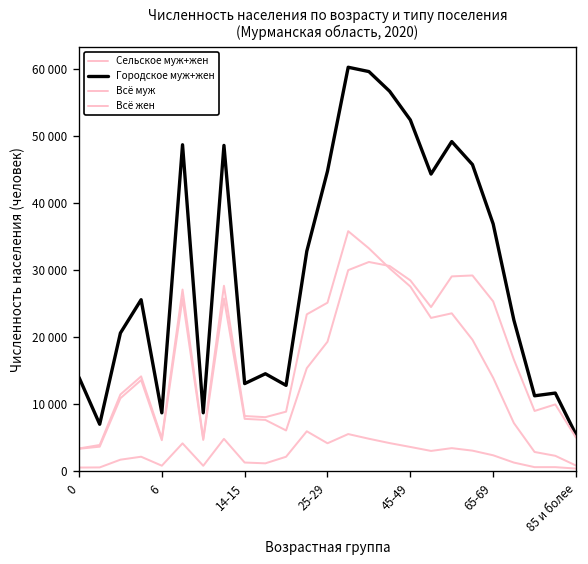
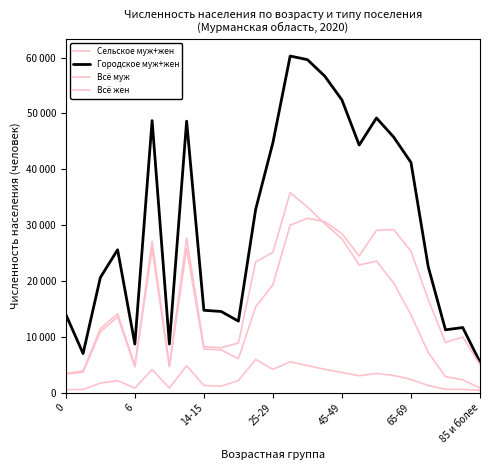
Городское муж+жен, 14-15: 13000 -> 15000
Городское муж+жен, 65-69: 37000 -> 41000
